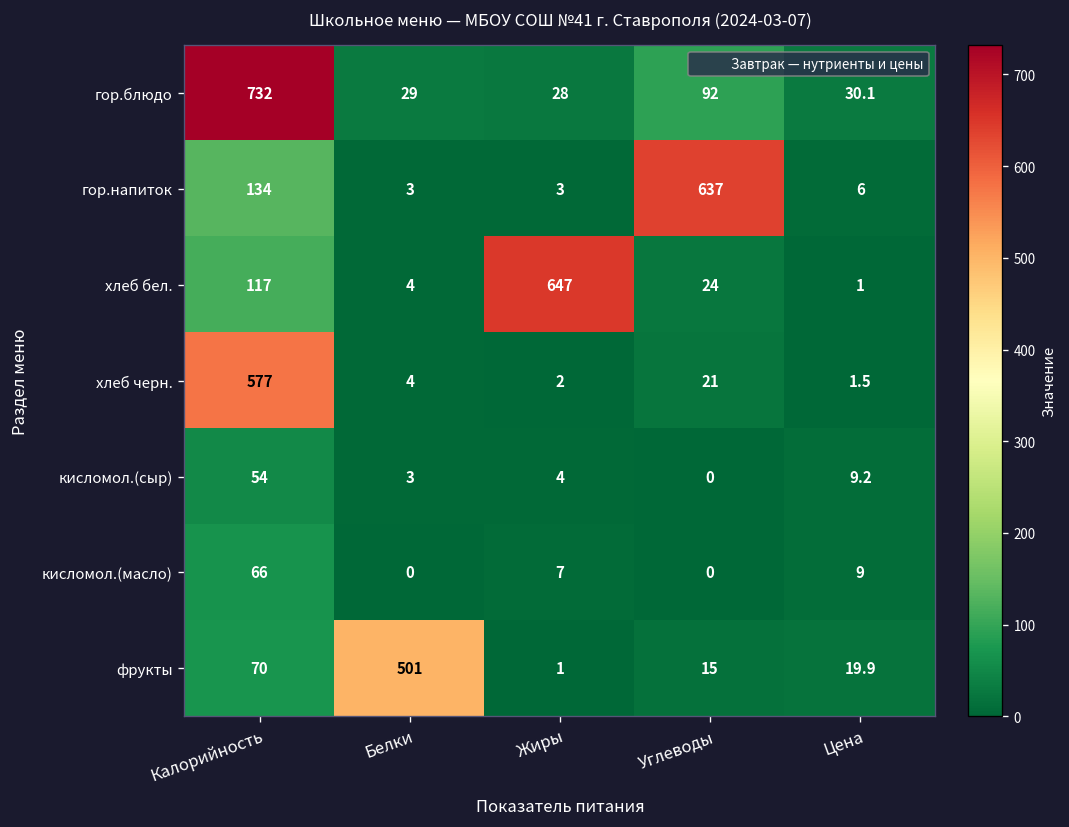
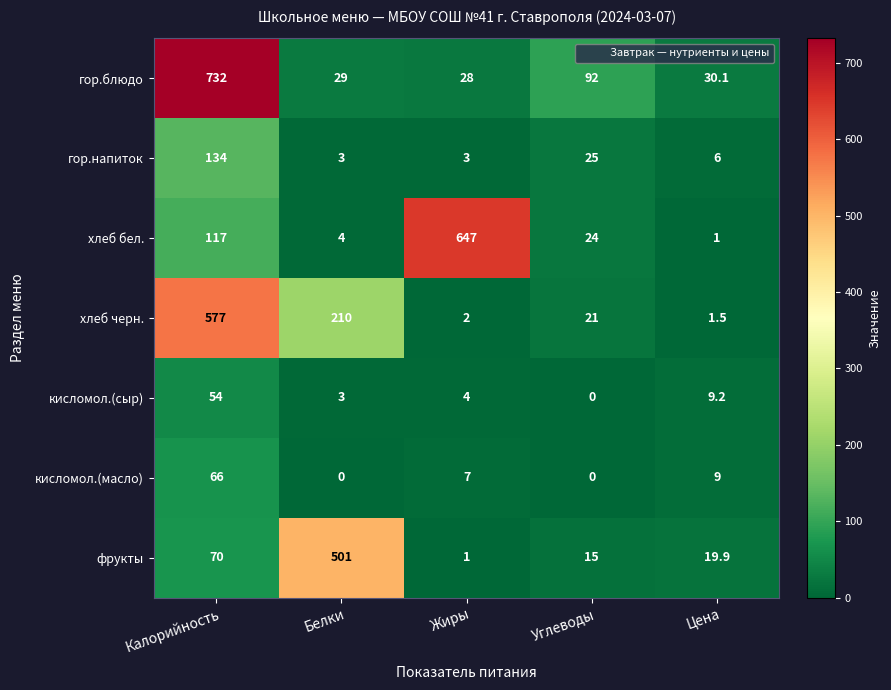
гор.напиток, Углеводы: 637 -> 25
хлеб черн., Белки: 4 -> 210
